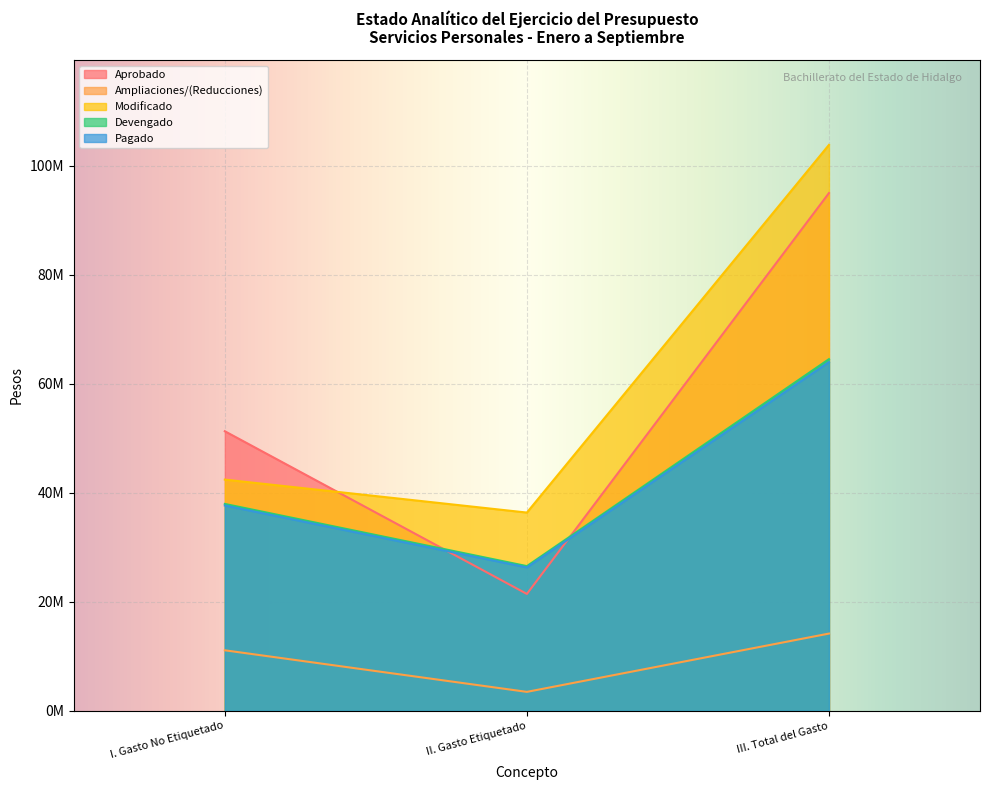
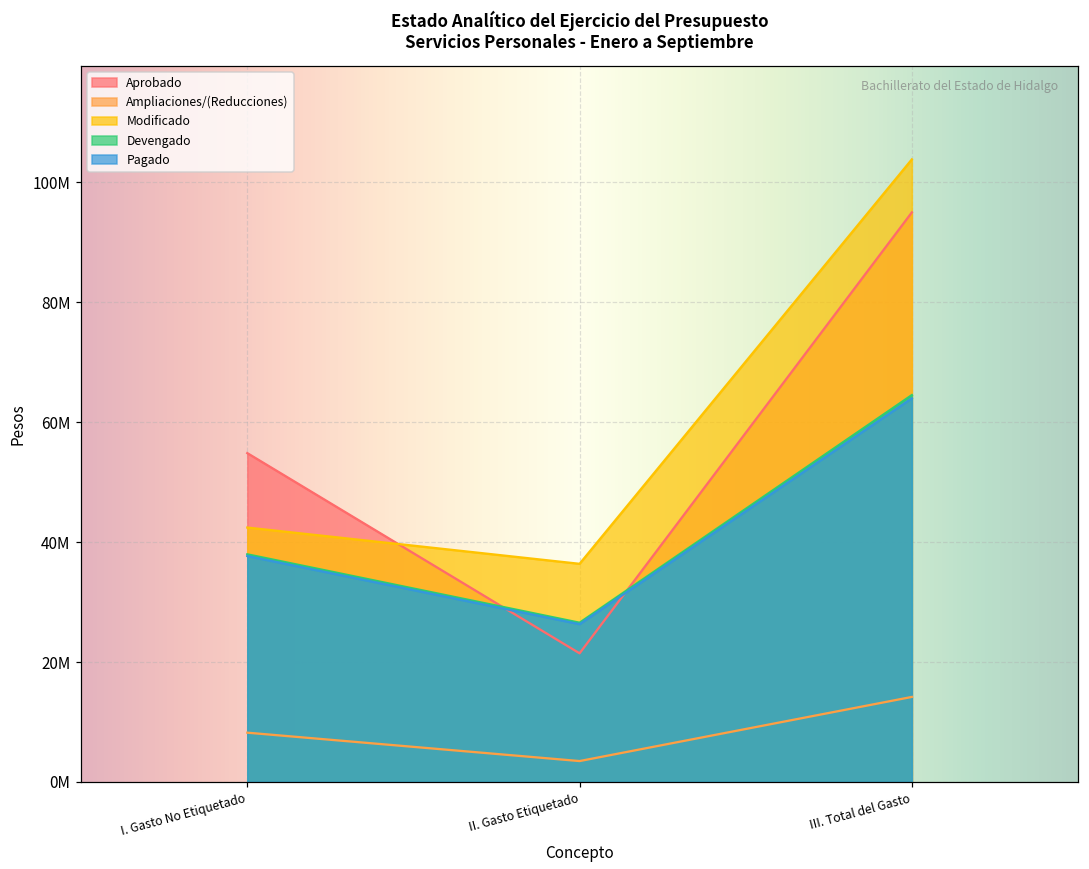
Aprobado, I. Gasto No Etiquetado: 51000000 -> 55000000
Ampliaciones/(Reducciones), I. Gasto No Etiquetado: 11000000 -> 8000000
